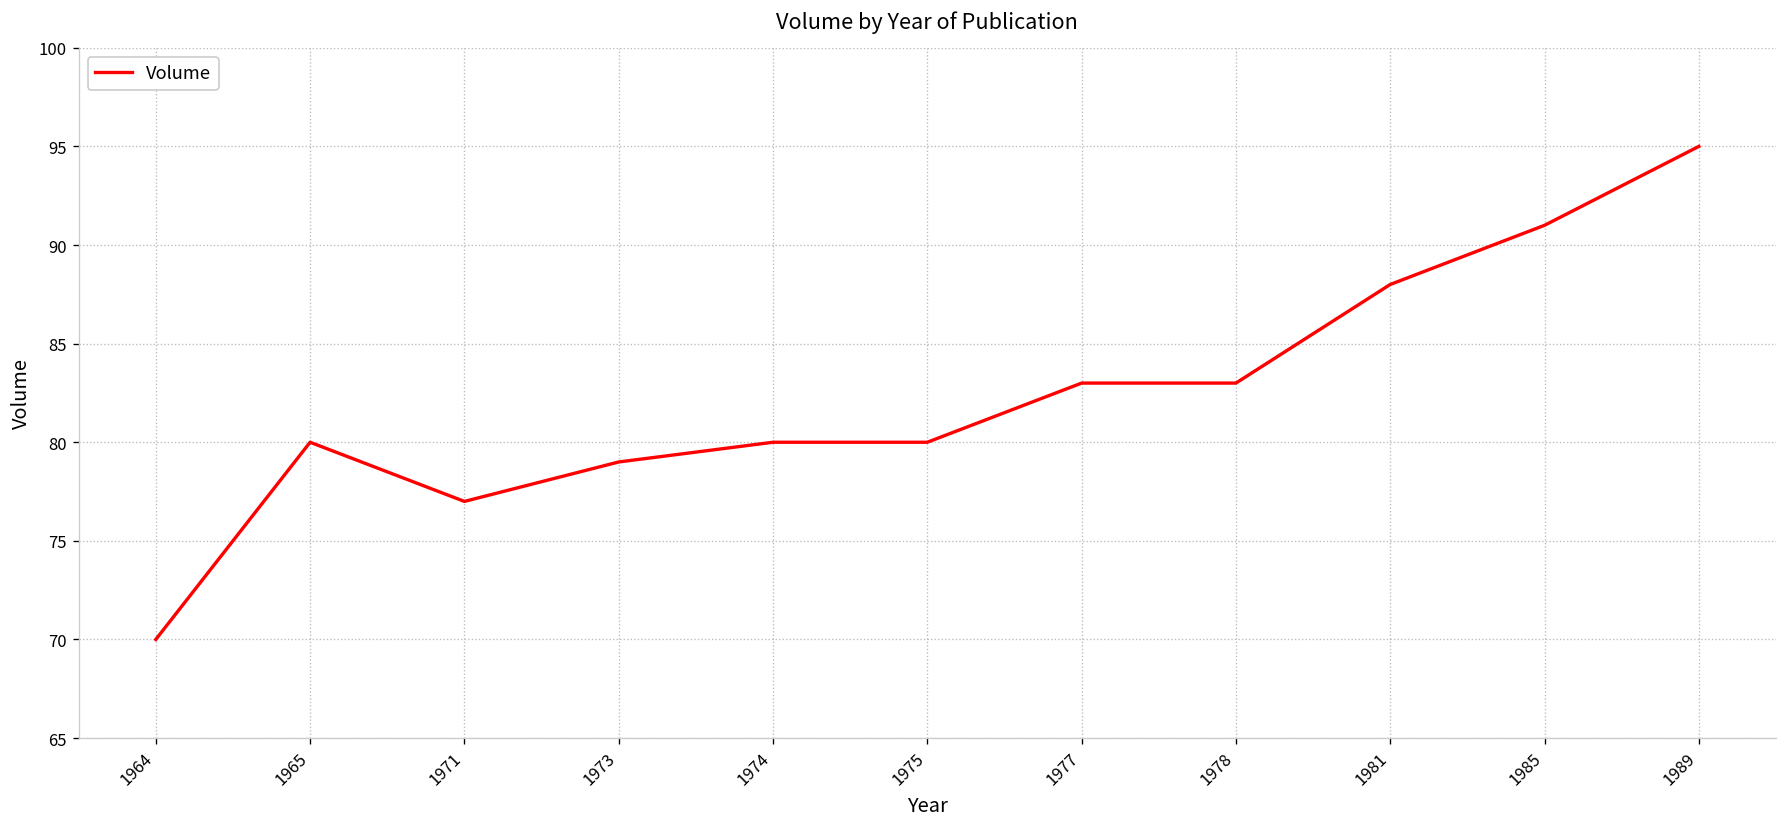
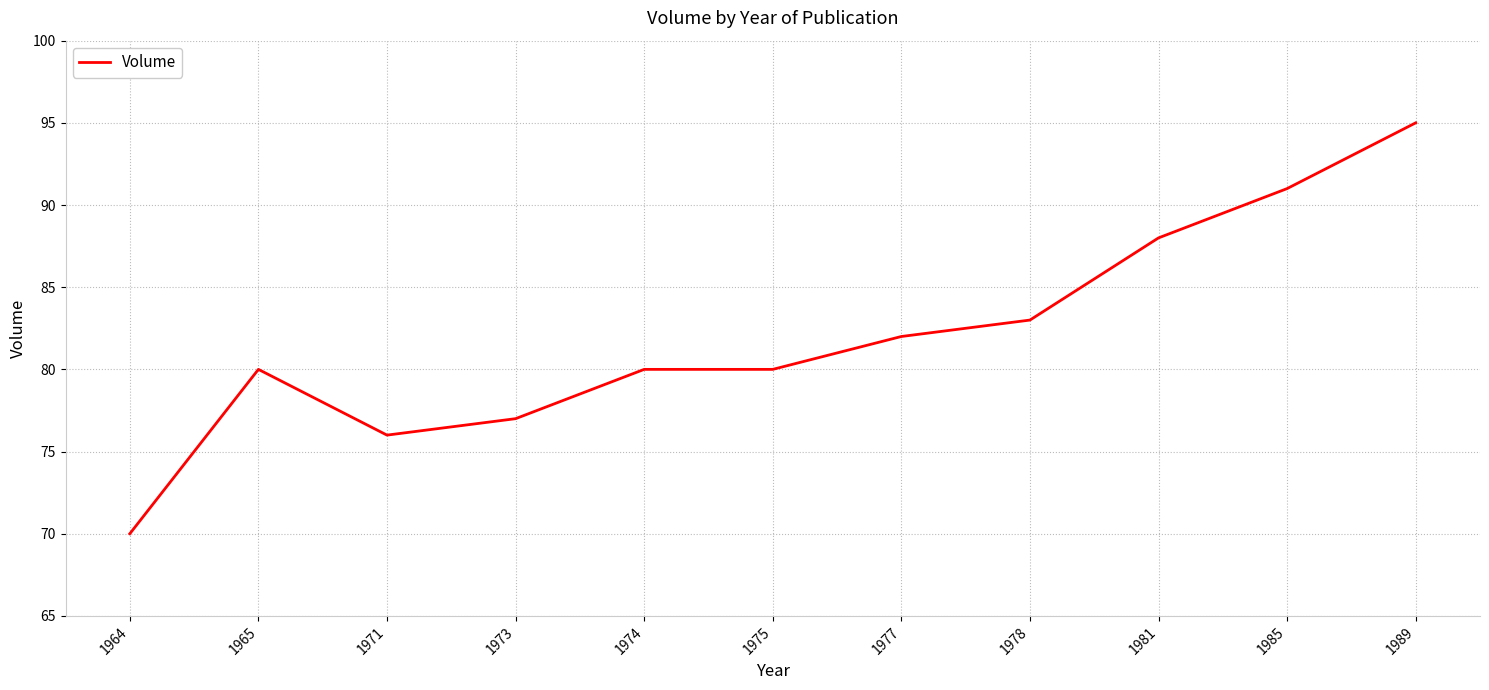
1971: 77 -> 76
1973: 79 -> 77
1977: 83 -> 82
